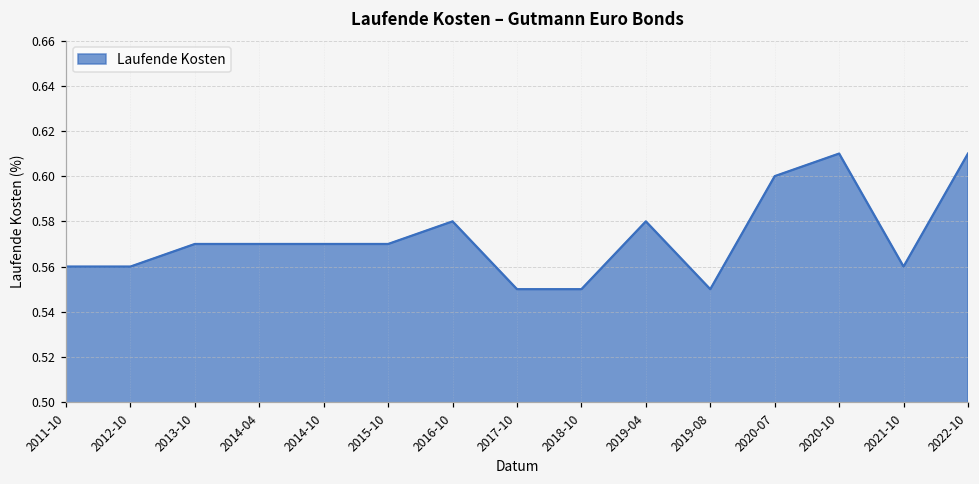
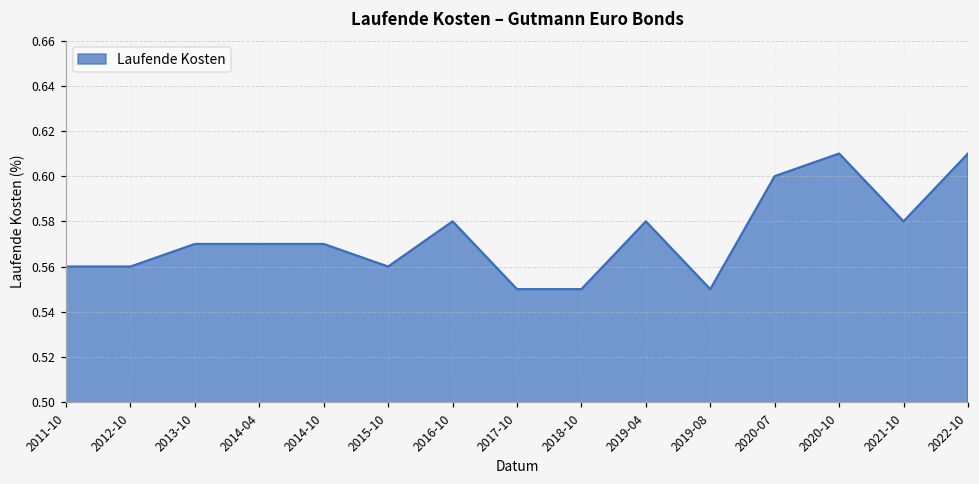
2015-10: 0.57 -> 0.56
2021-10: 0.56 -> 0.58
